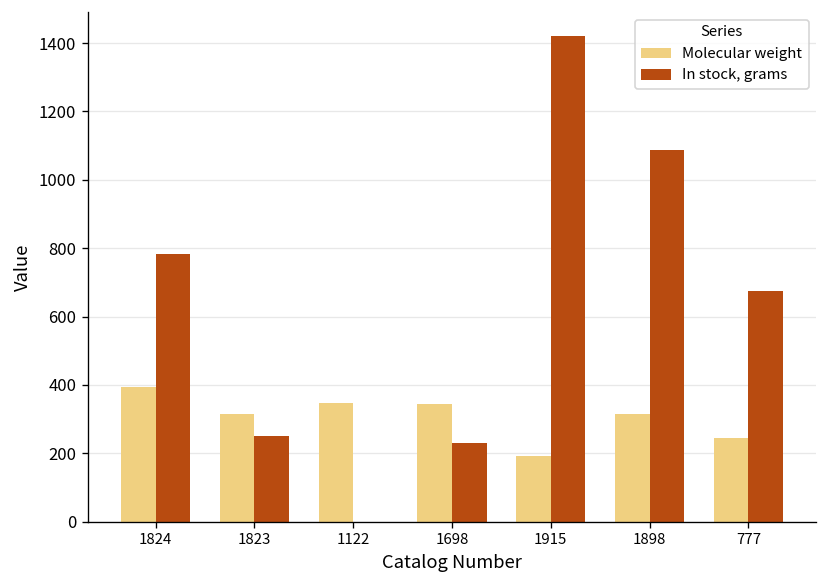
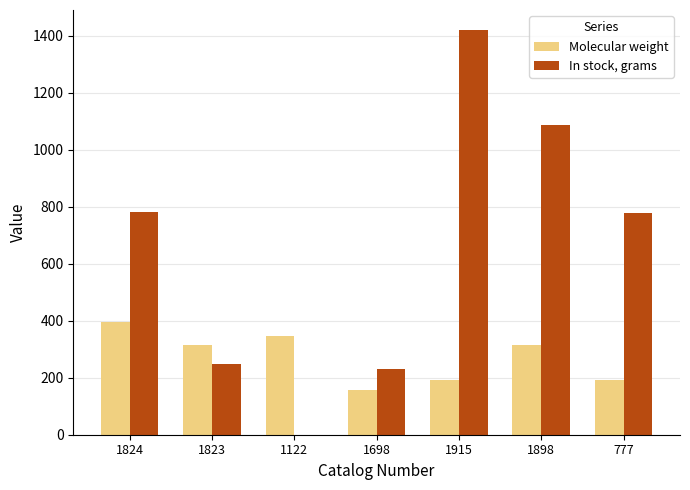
Molecular weight, 1698: 340 -> 160
Molecular weight, 777: 240 -> 190
In stock, grams, 777: 680 -> 780
